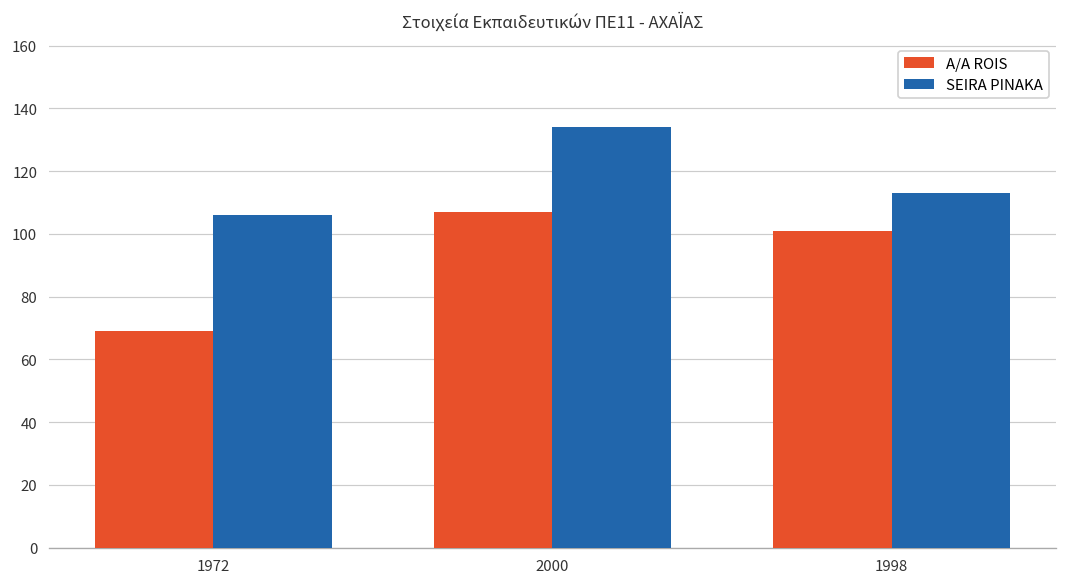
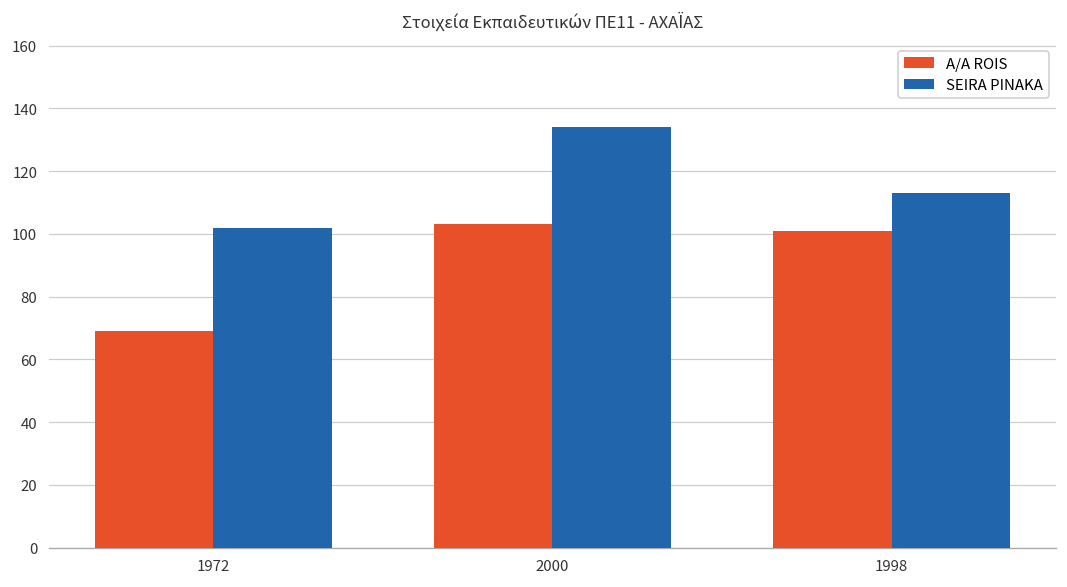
SEIRA PINAKA, 1972: 106 -> 102
A/A ROIS, 2000: 107 -> 103
